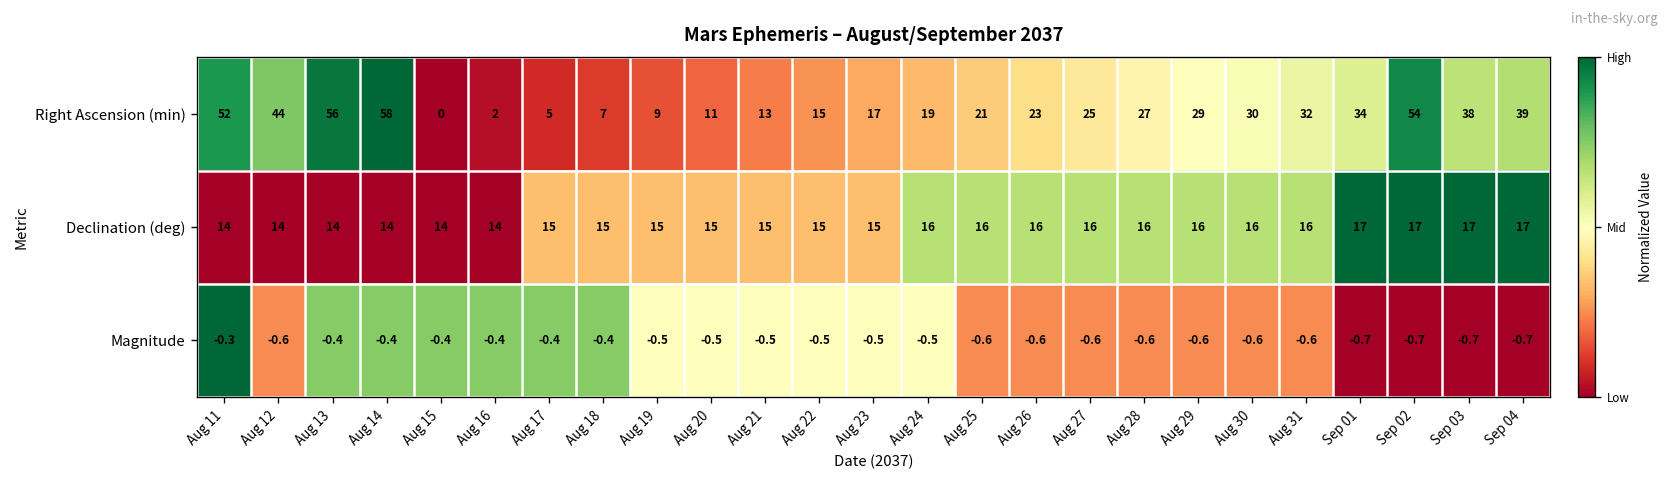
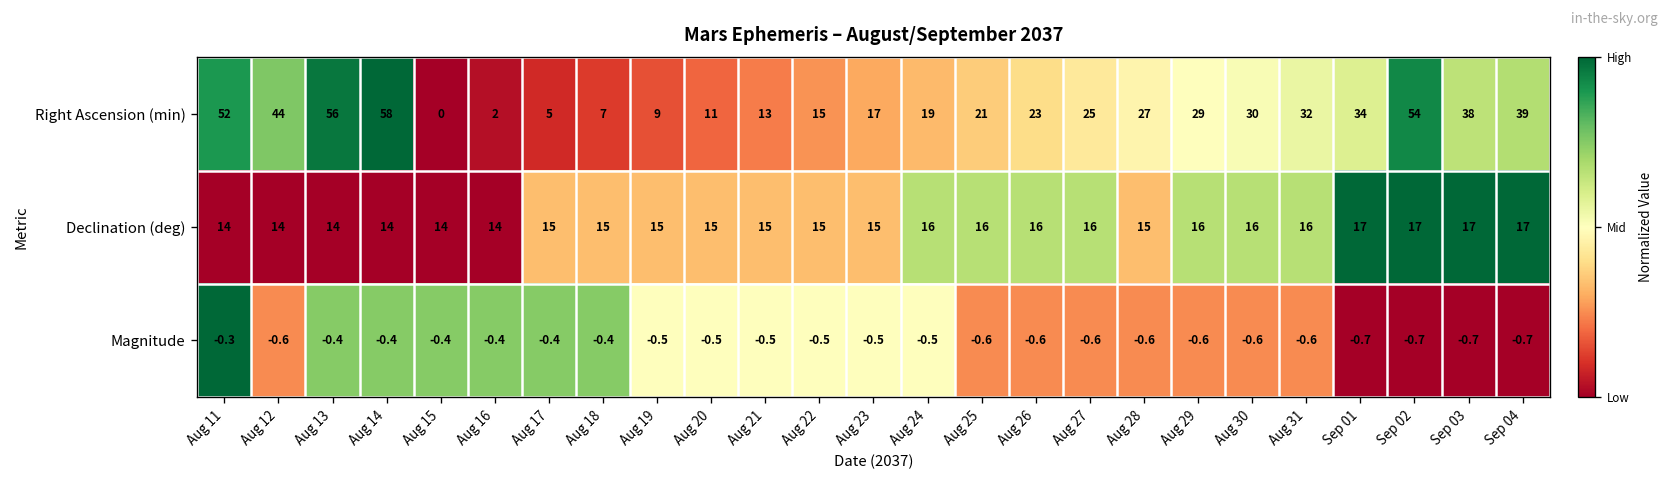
Declination (deg), Aug 28: 16 -> 15
